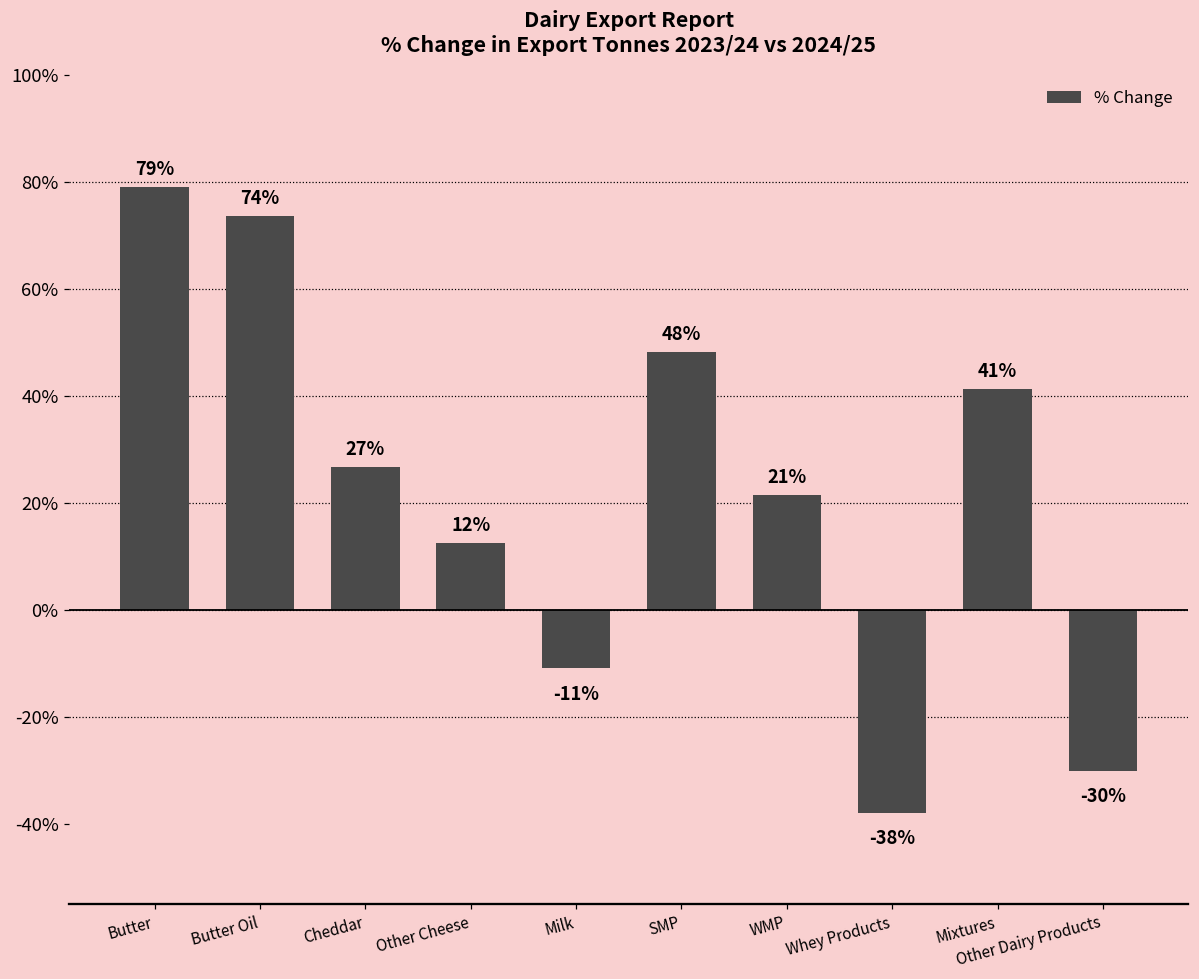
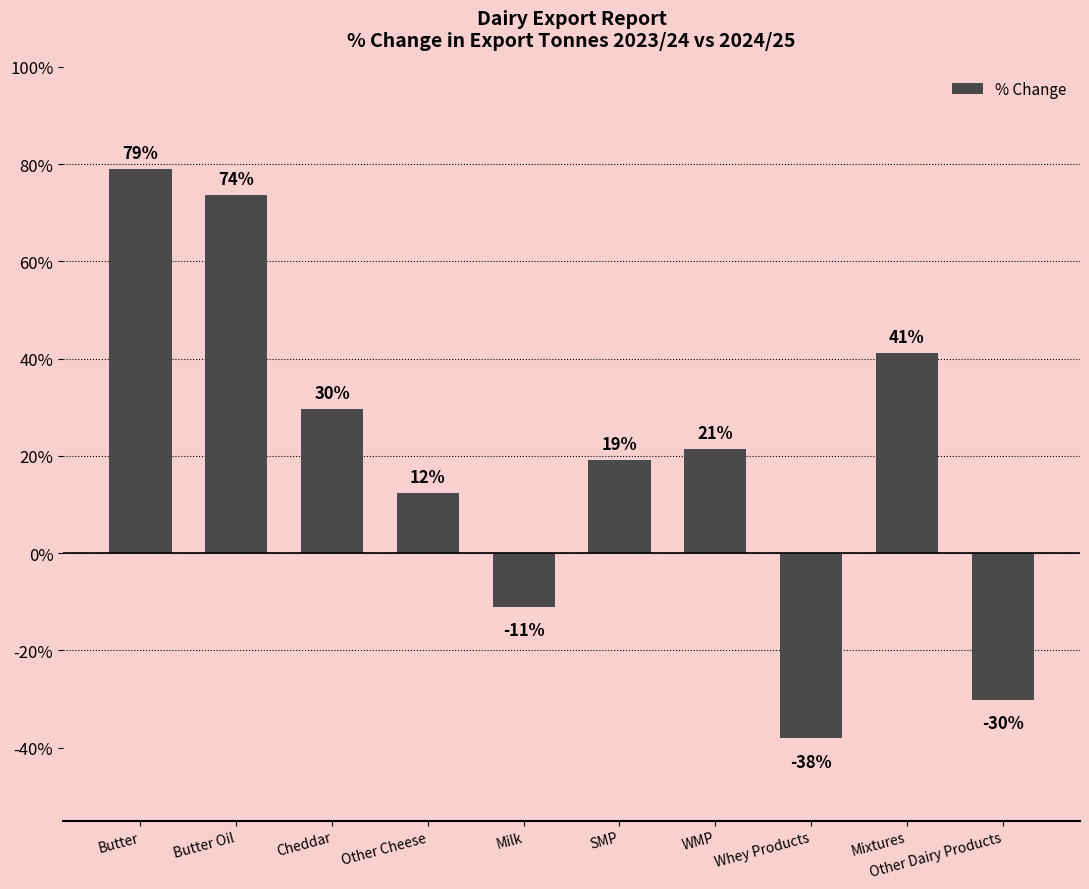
Cheddar: 27% -> 30%
SMP: 48% -> 19%
